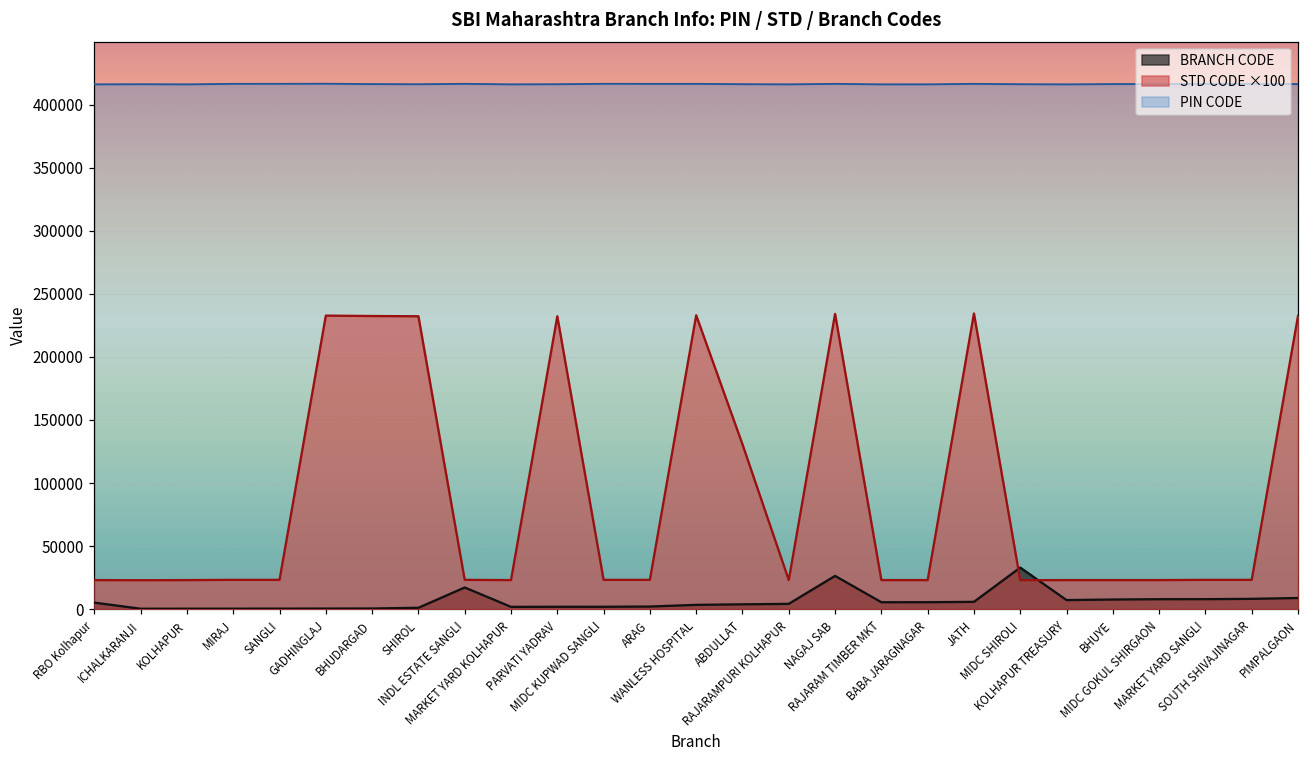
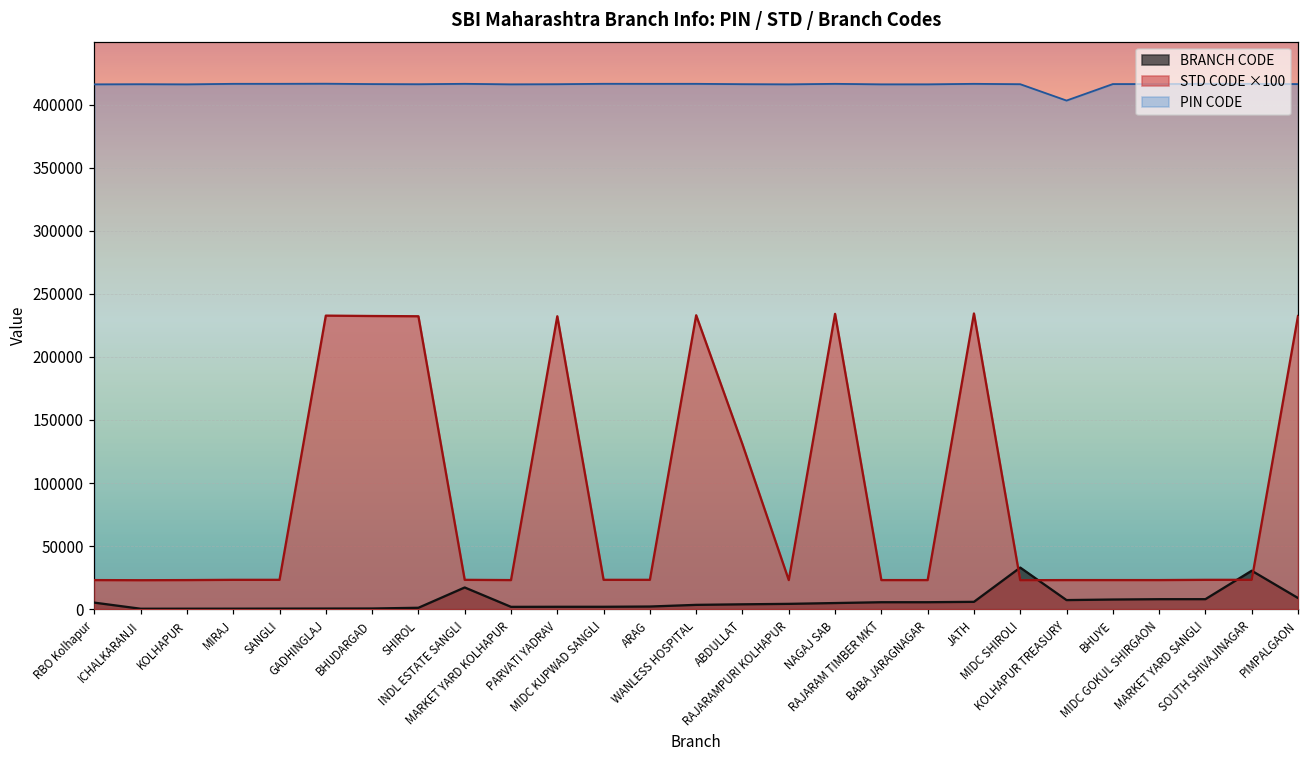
BRANCH CODE, NAGAJ SAB: 26000 -> 5000
PIN CODE, KOLHAPUR TREASURY: 416000 -> 403000
BRANCH CODE, SOUTH SHIVAJINAGAR: 8000 -> 31000
